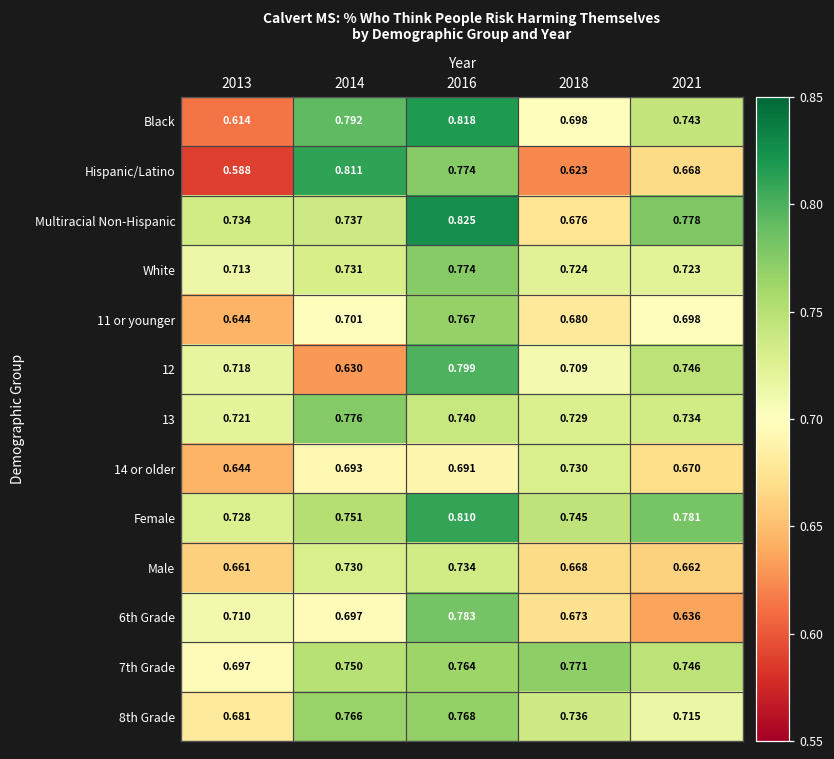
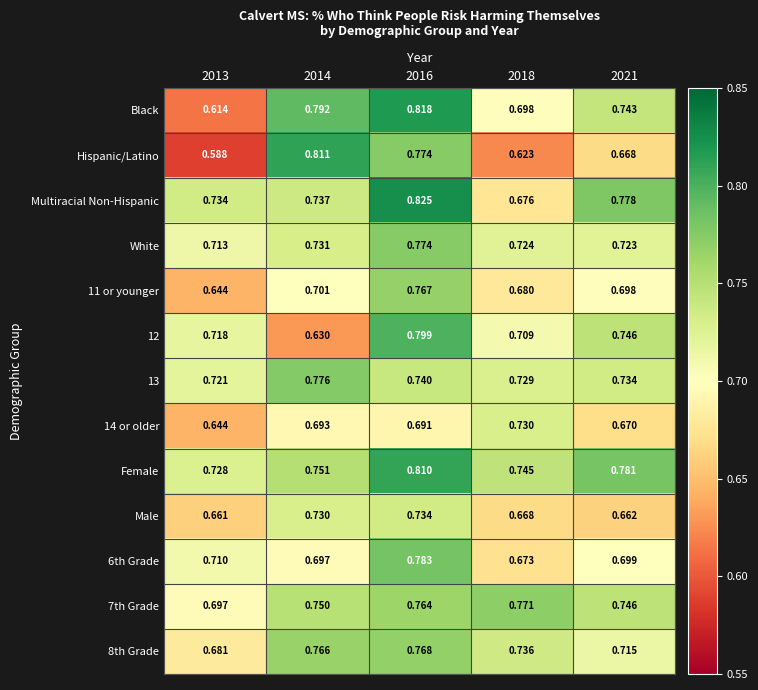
6th Grade, 2021: 0.636 -> 0.699
